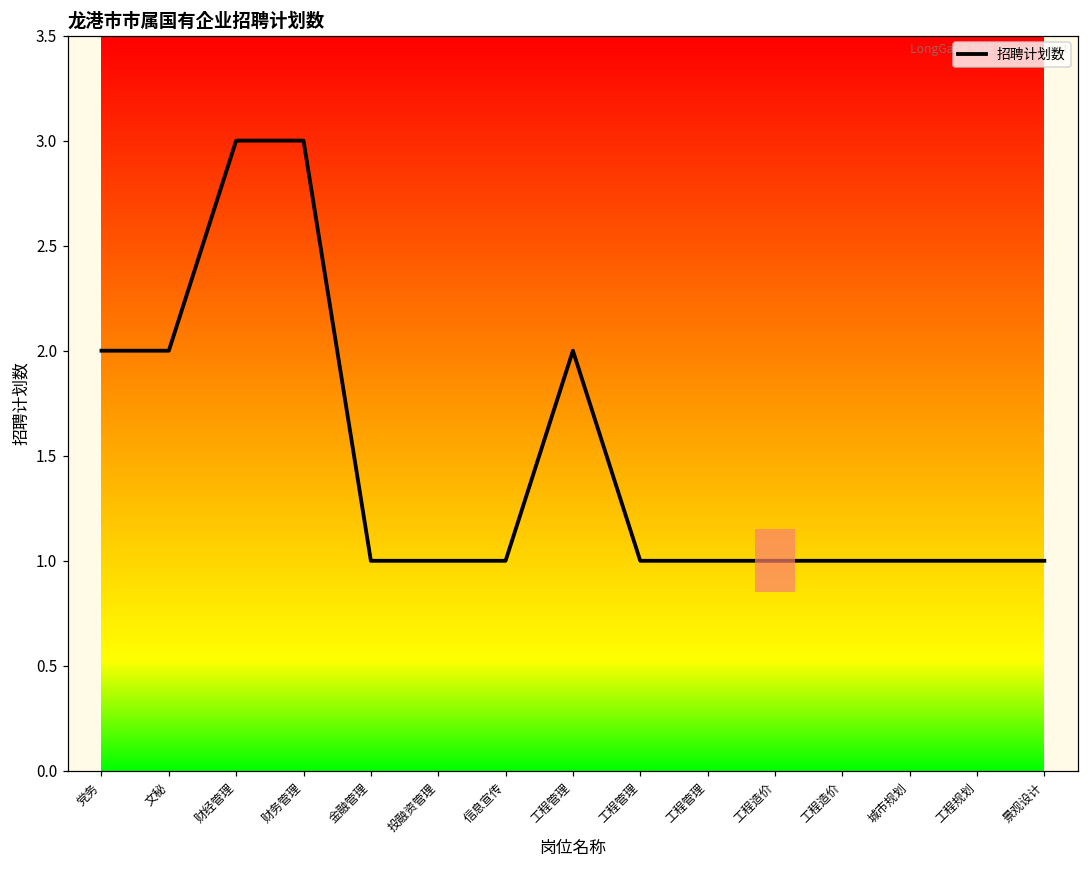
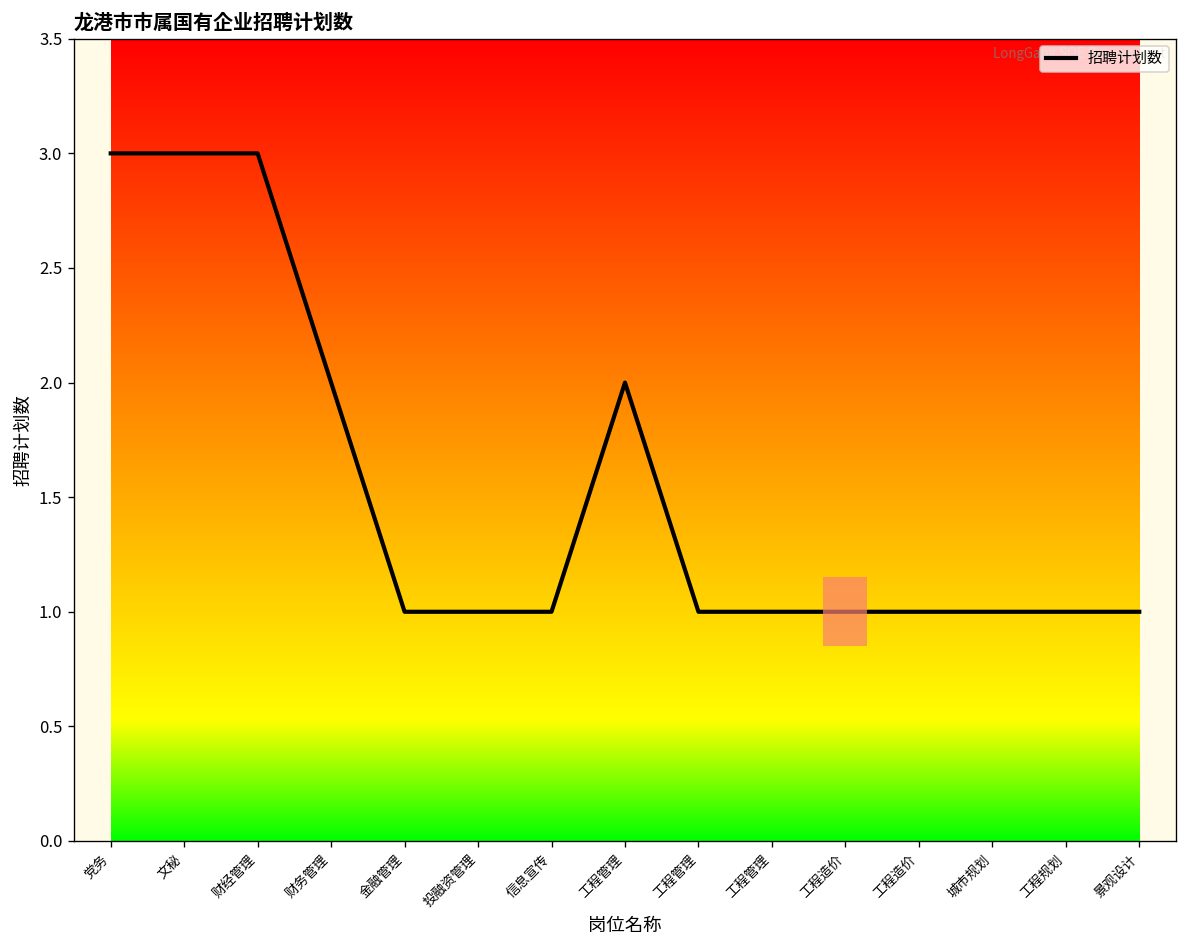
党务: 2 -> 3
文秘: 2 -> 3
财务管理: 3 -> 2
